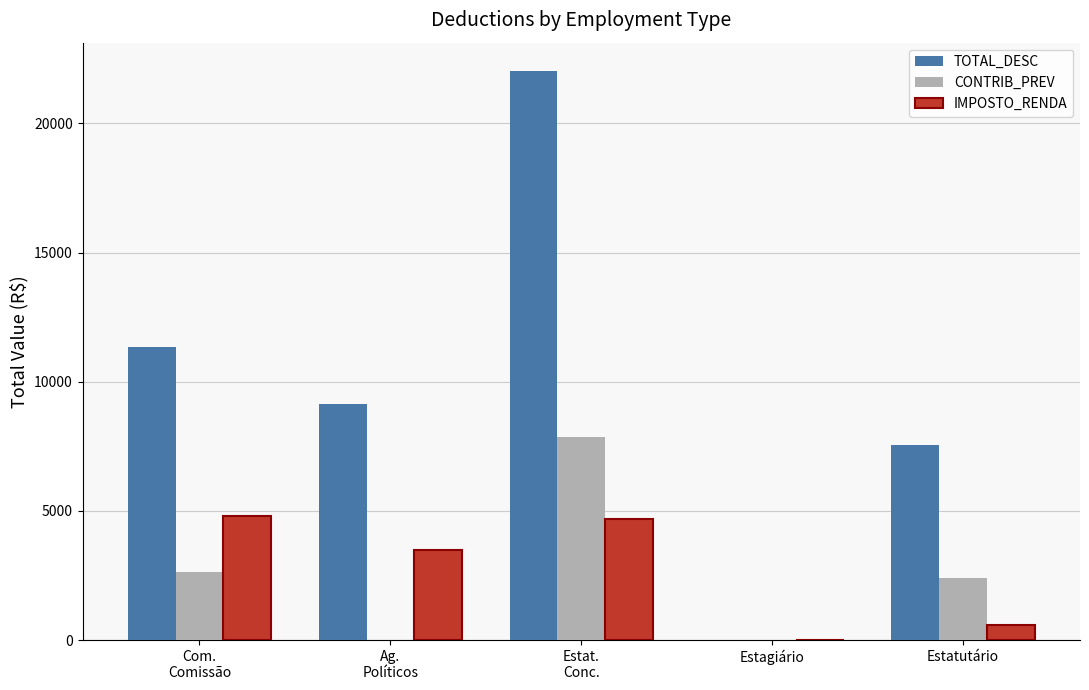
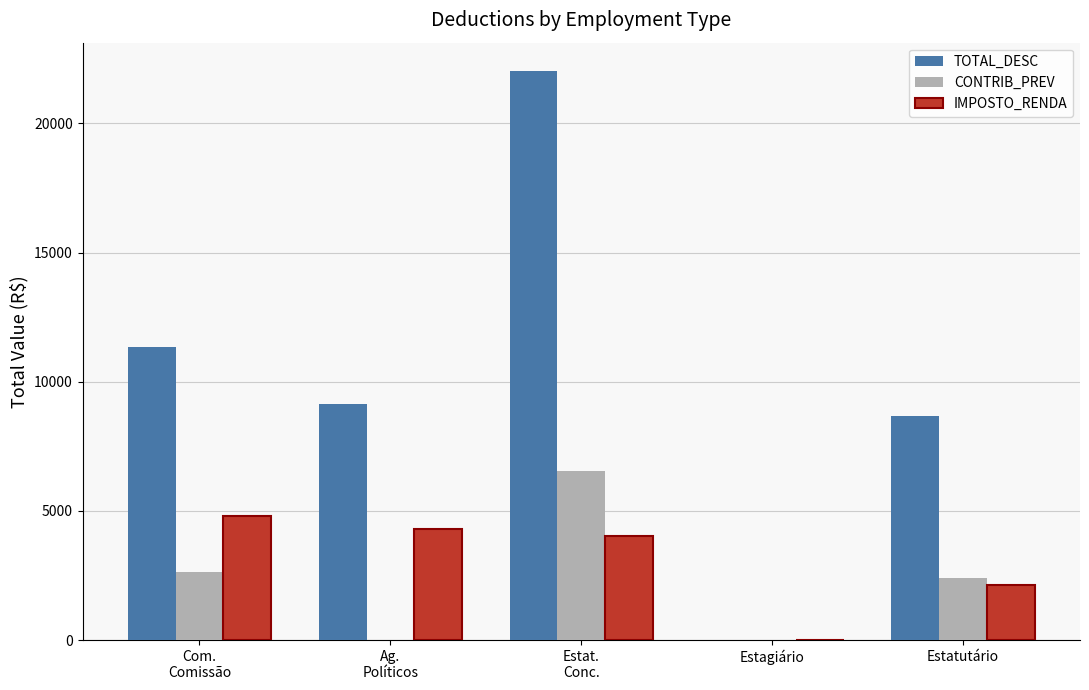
IMPOSTO_RENDA, Ag. Políticos: 3500 -> 4300
CONTRIB_PREV, Estat. Conc.: 7900 -> 6500
IMPOSTO_RENDA, Estat. Conc.: 4700 -> 4000
TOTAL_DESC, Estatutário: 7600 -> 8700
IMPOSTO_RENDA, Estatutário: 600 -> 2100
